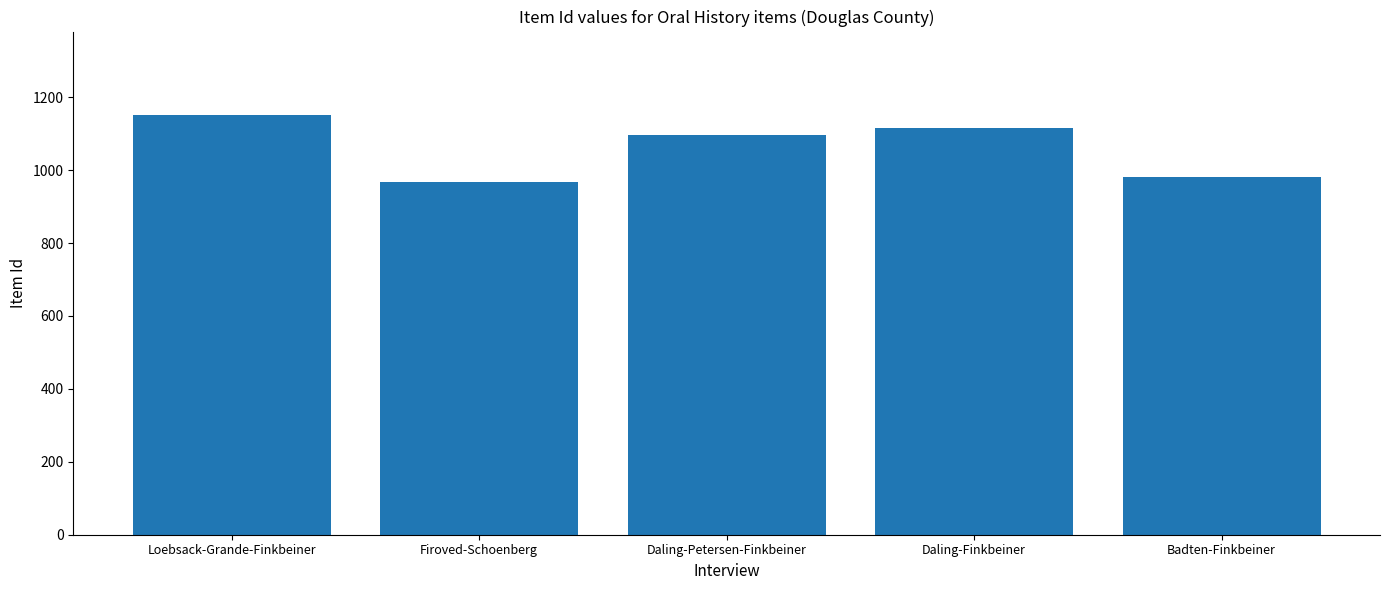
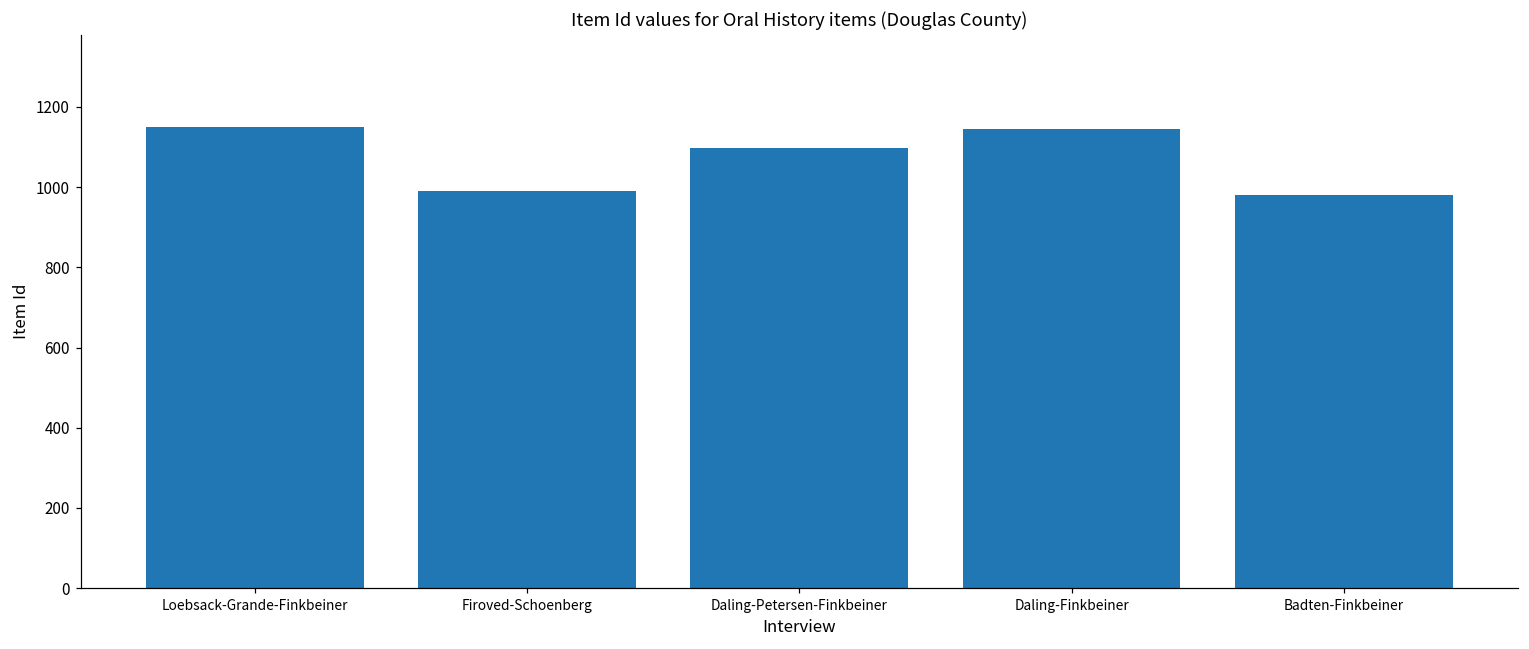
Firoved-Schoenberg: 970 -> 990
Daling-Finkbeiner: 1120 -> 1140
